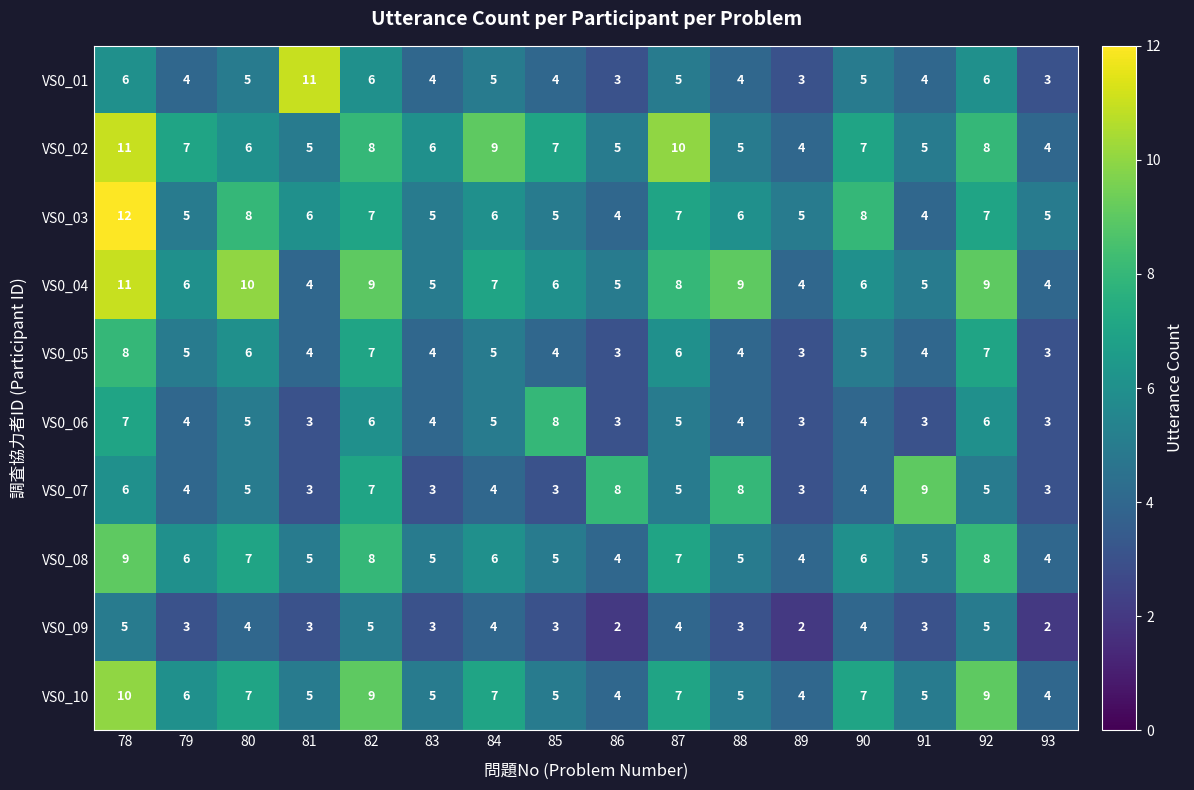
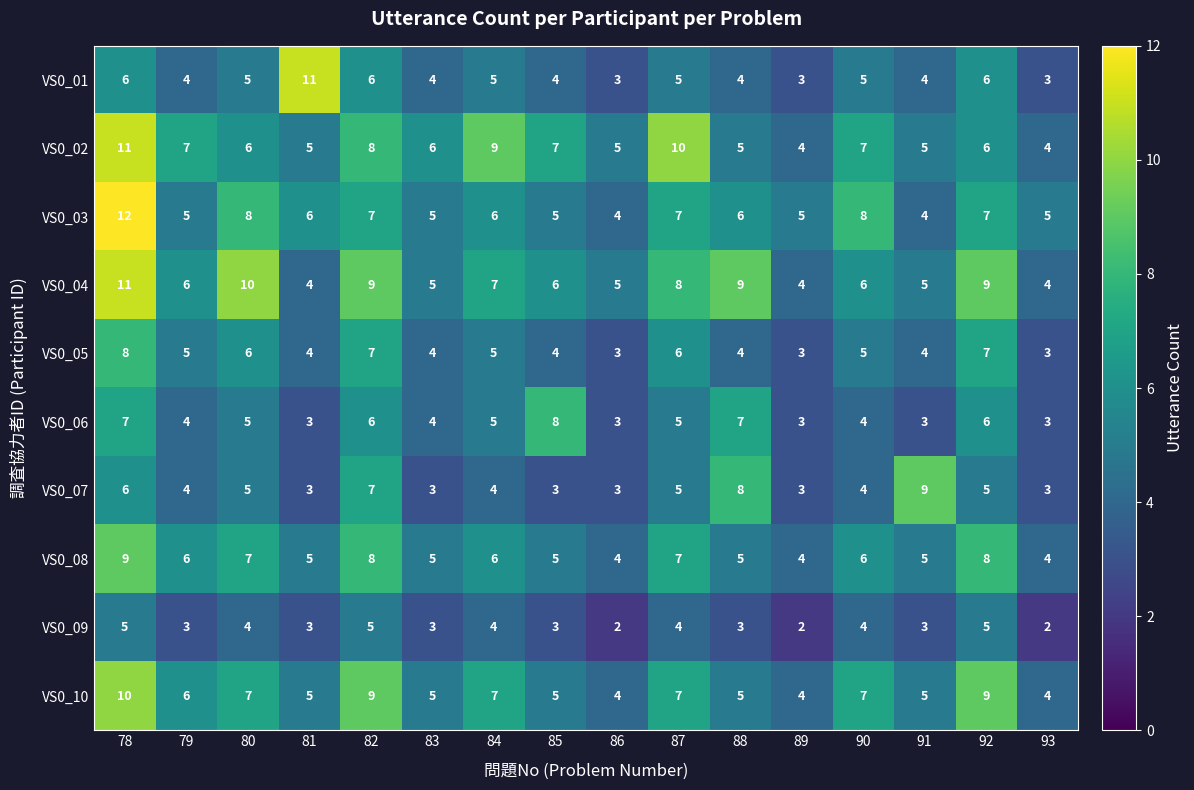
VS0_02, 92: 8 -> 6
VS0_06, 88: 4 -> 7
VS0_07, 86: 8 -> 3
